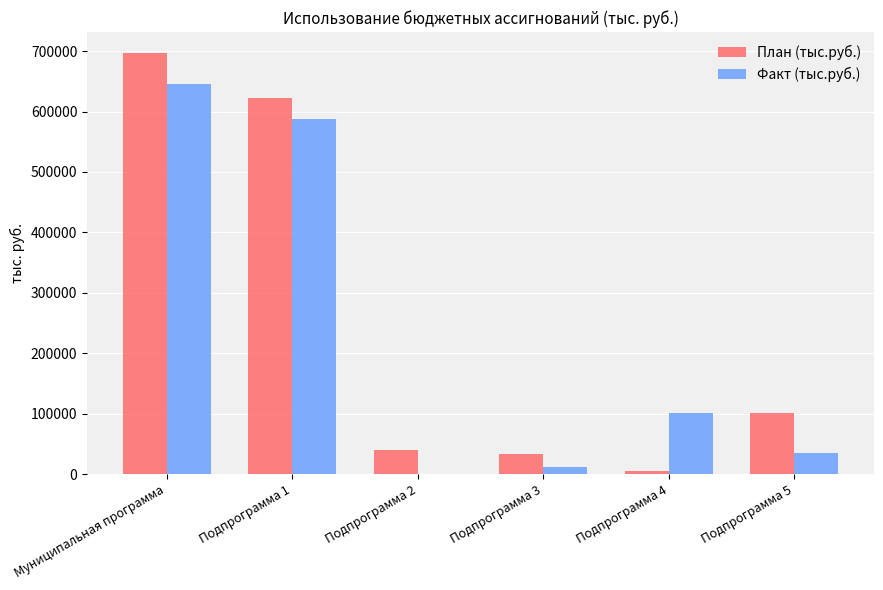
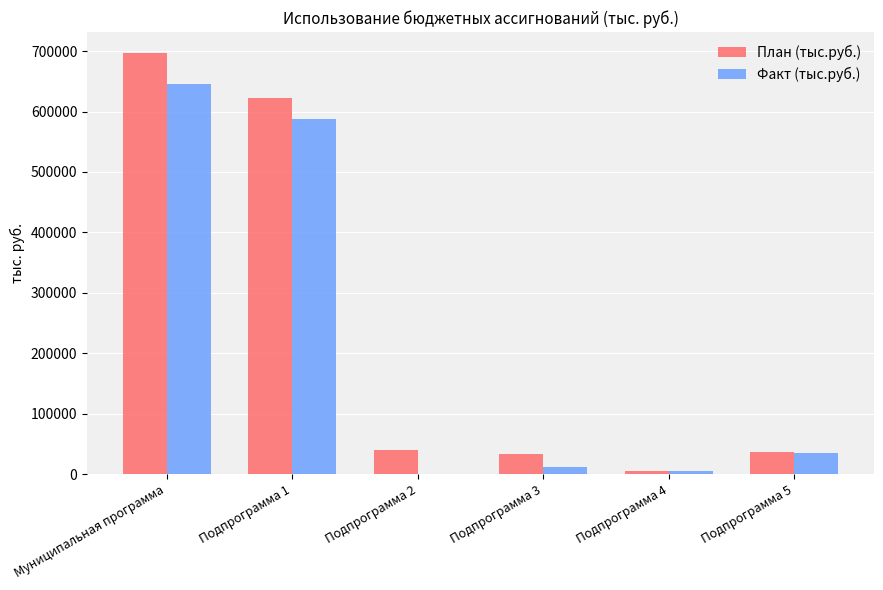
Факт (тыс.руб.), Подпрограмма 4: 100000 -> 10000
План (тыс.руб.), Подпрограмма 5: 100000 -> 40000
